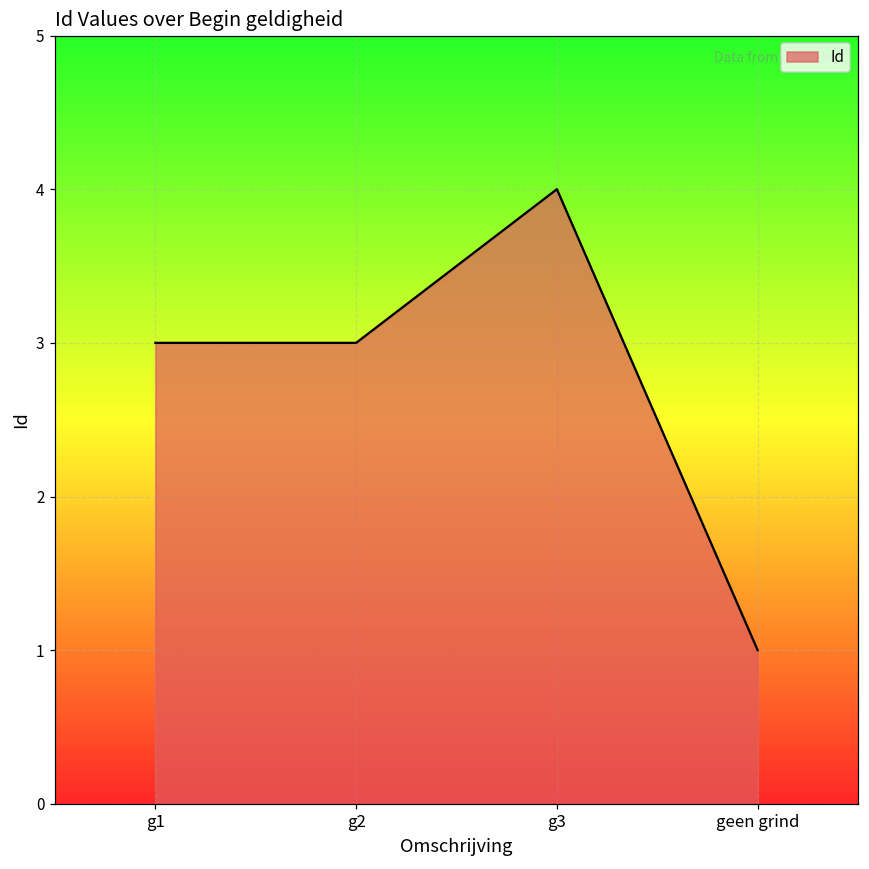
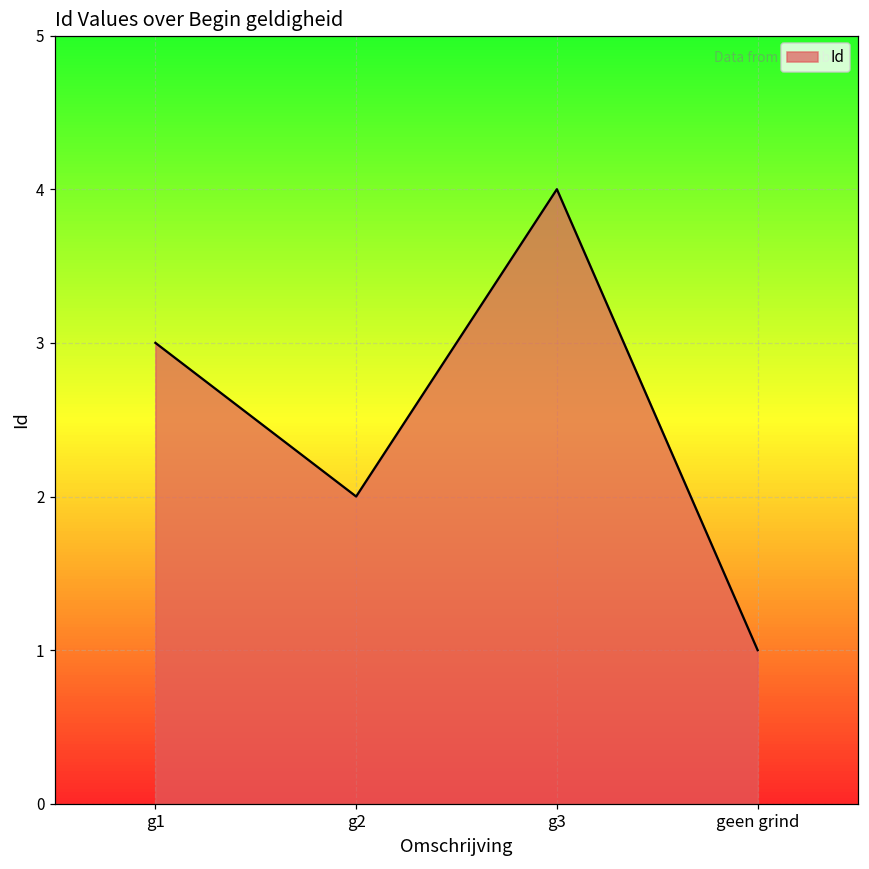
g2: 3 -> 2
